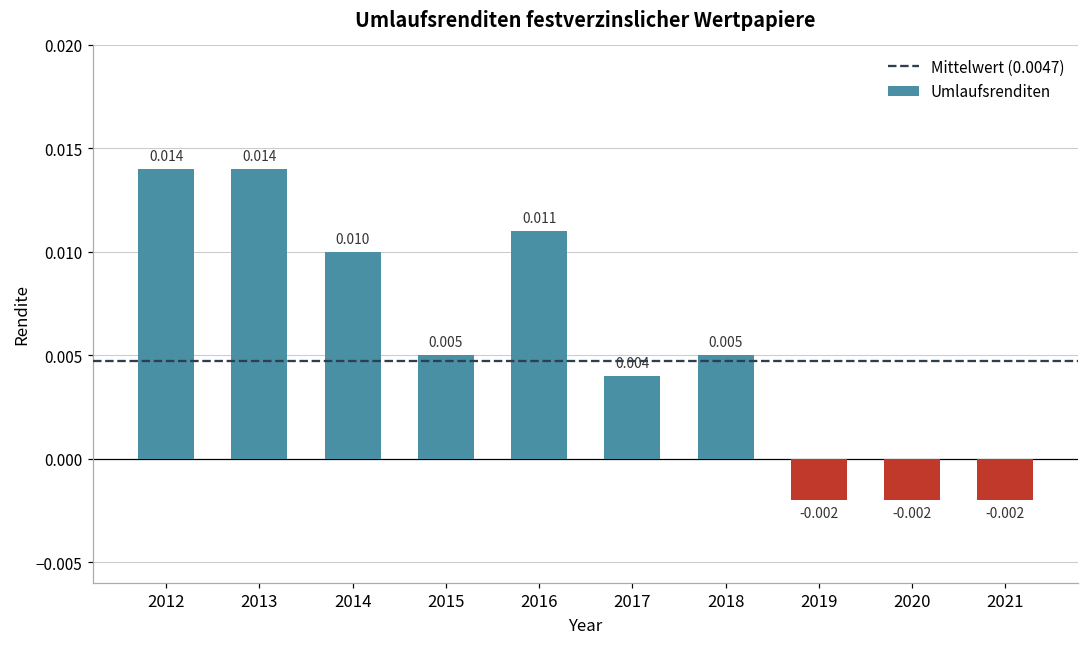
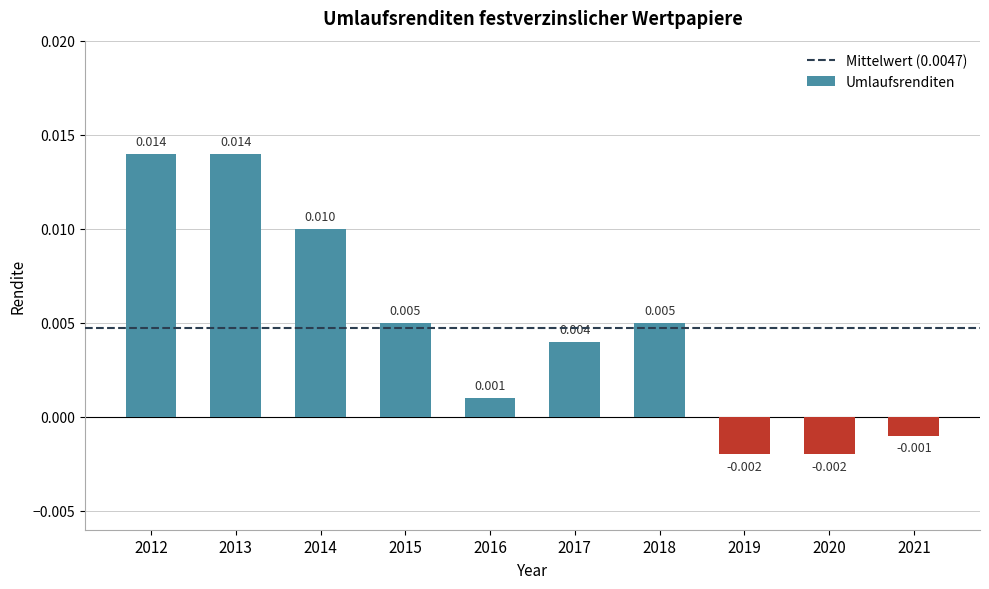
2016: 0.011 -> 0.001
2021: -0.002 -> -0.001
